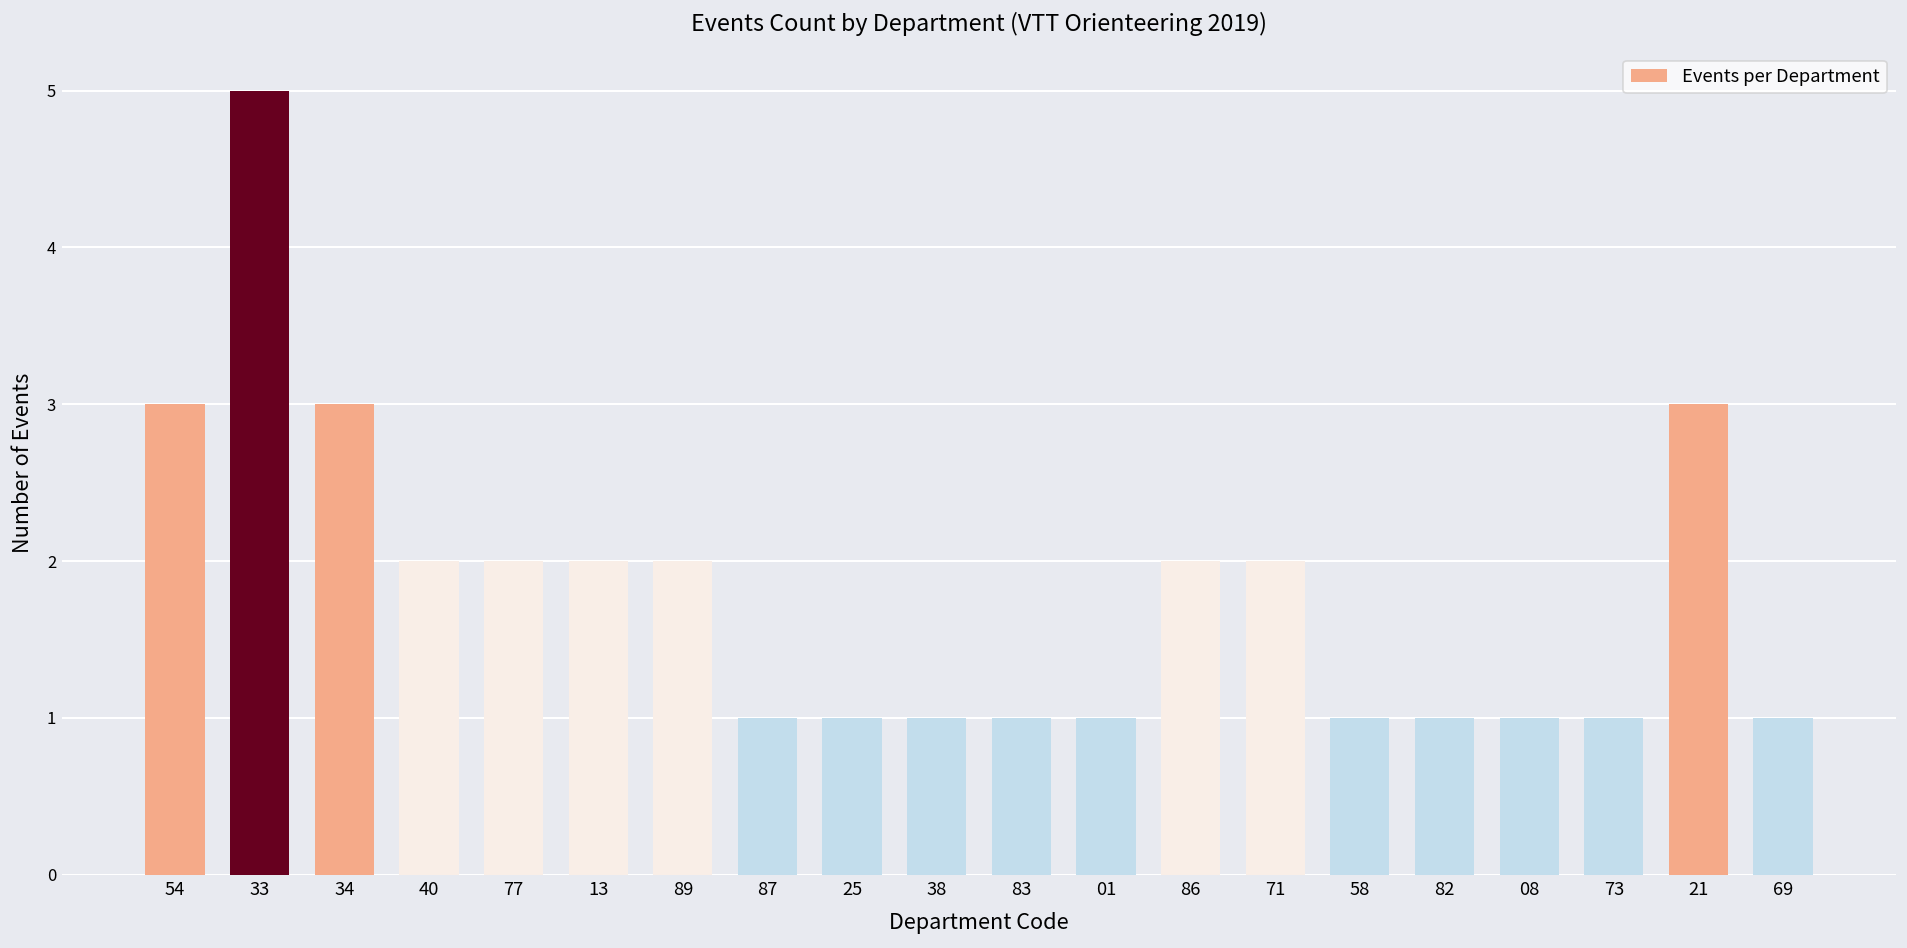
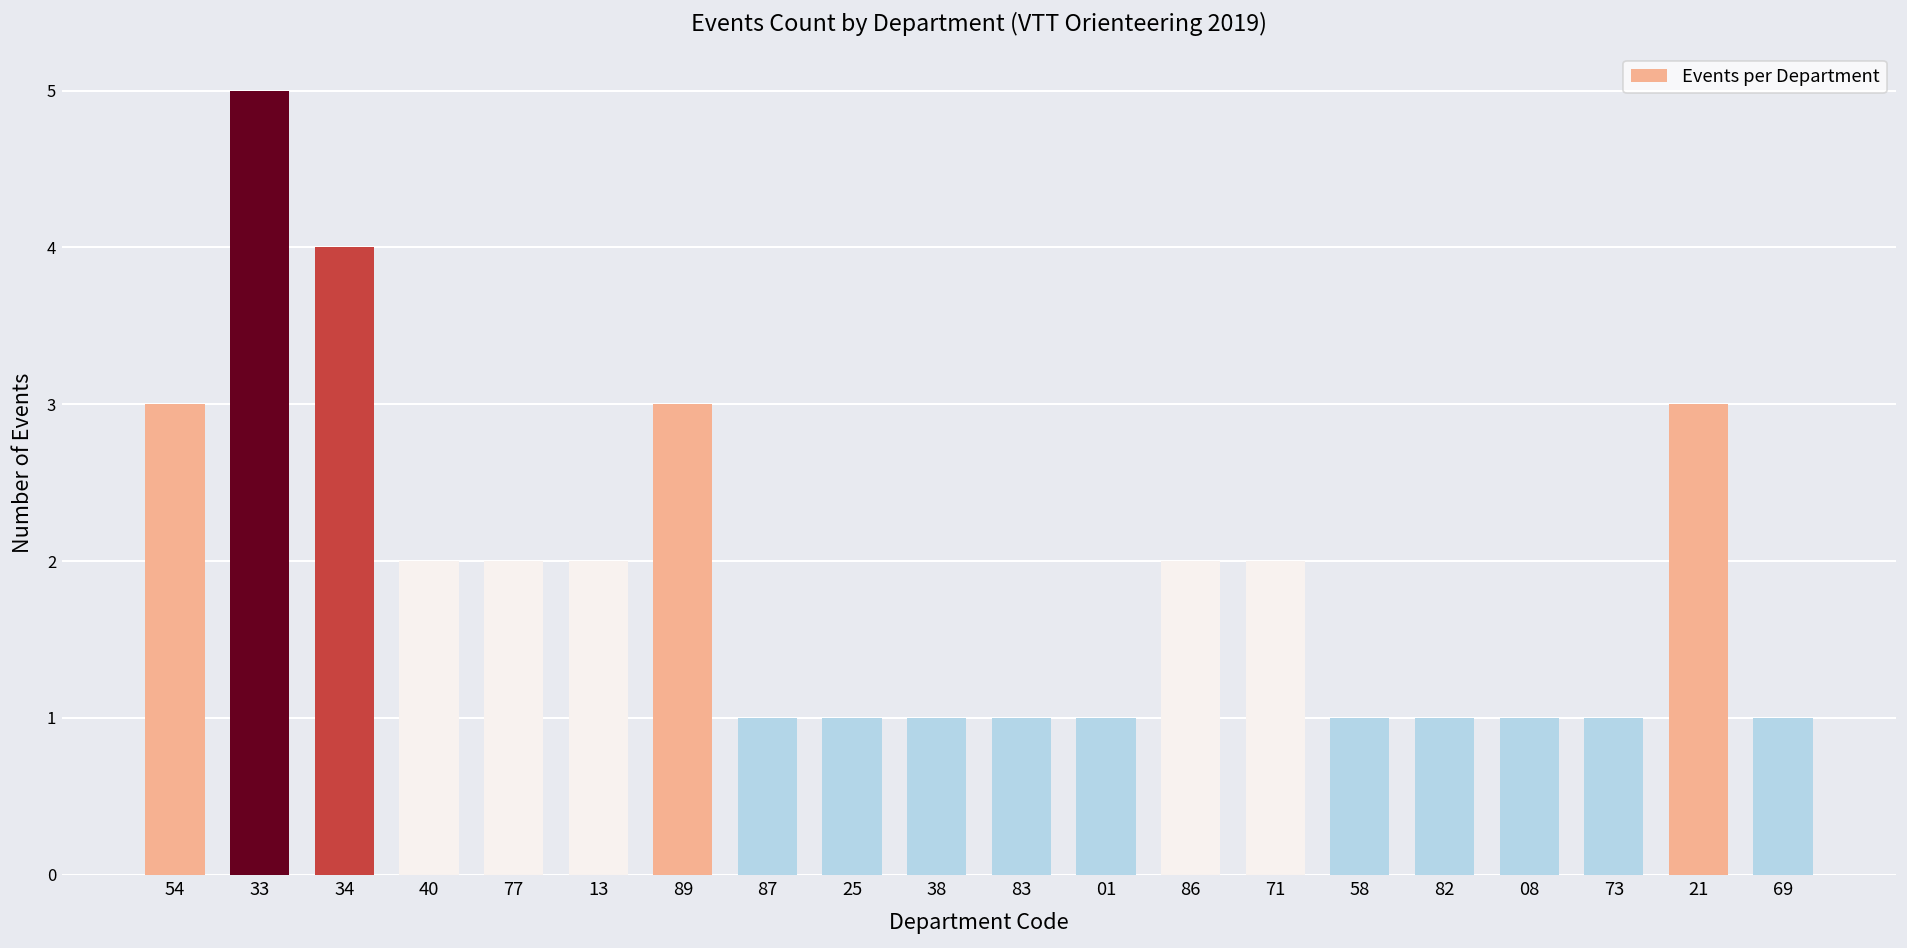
34: 3 -> 4
89: 2 -> 3
